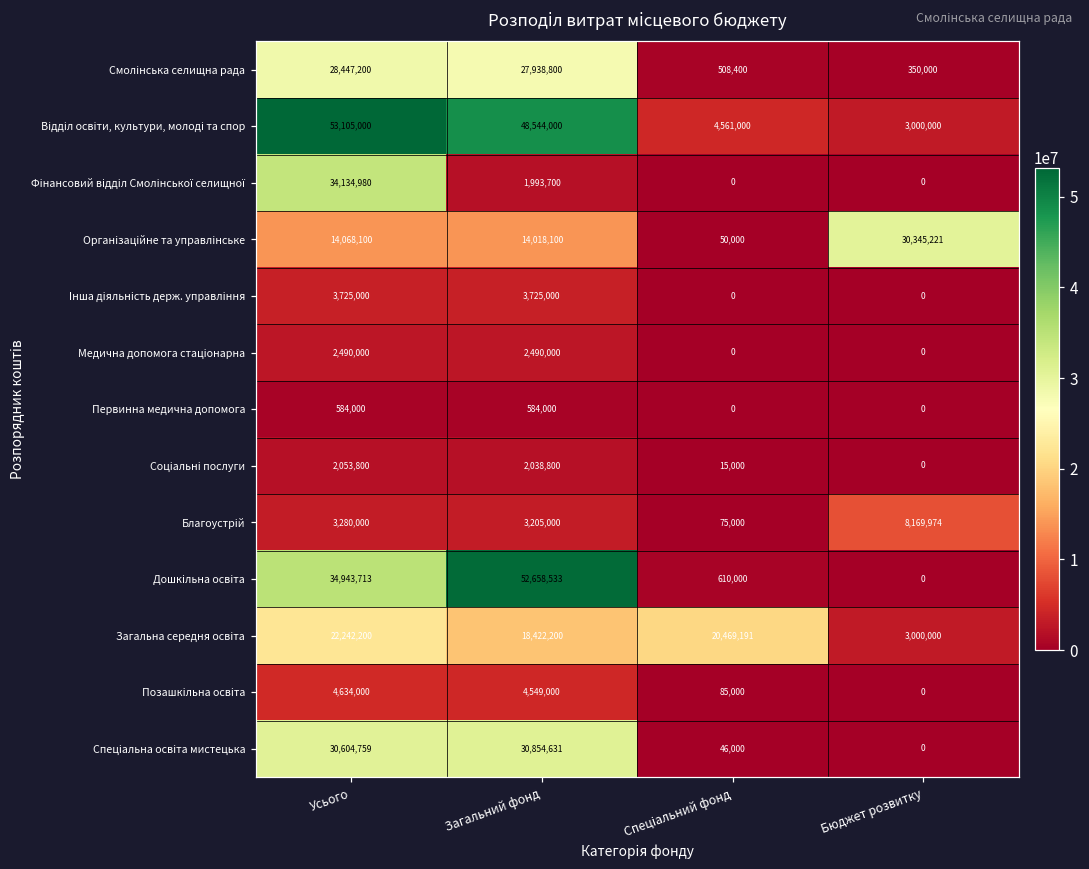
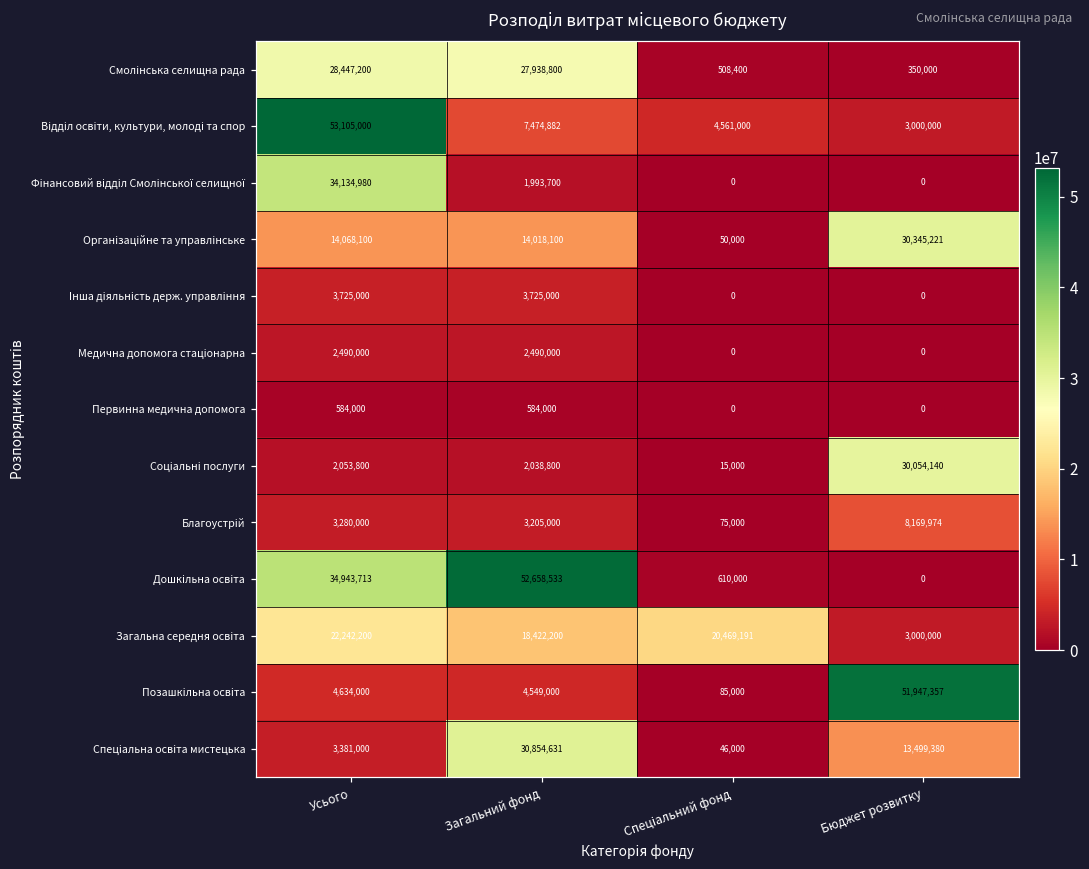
Вiддiл освiти, культури, молодi та спор, Загальний фонд: 48,544,000 -> 7,474,882
Соціальні послуги, Бюджет розвитку: 0 -> 30,054,140
Позашкільна освіта, Бюджет розвитку: 0 -> 51,947,357
Спеціальна освіта мистецька, Усього: 30,604,759 -> 3,381,000
Спеціальна освіта мистецька, Бюджет розвитку: 0 -> 13,499,380
